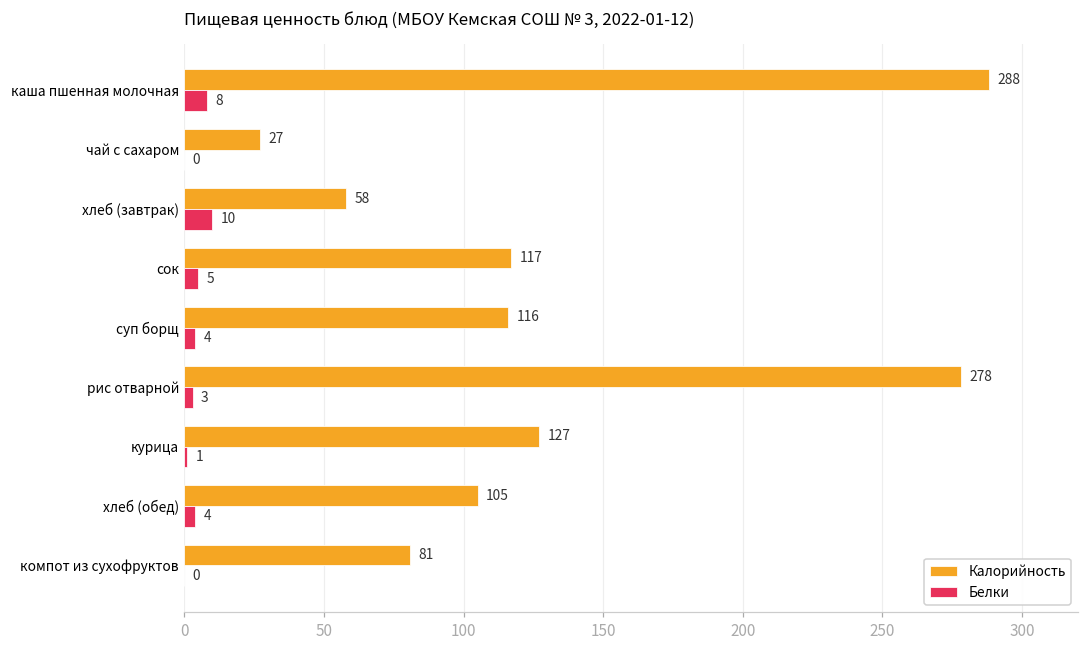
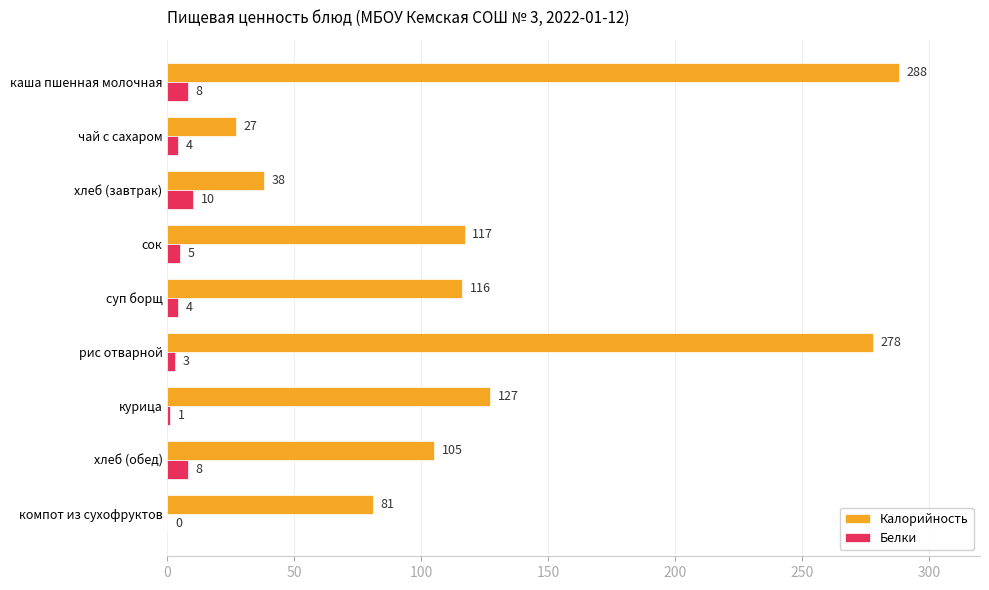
Белки, чай с сахаром: 0 -> 4
Калорийность, хлеб (завтрак): 58 -> 38
Белки, хлеб (обед): 4 -> 8
